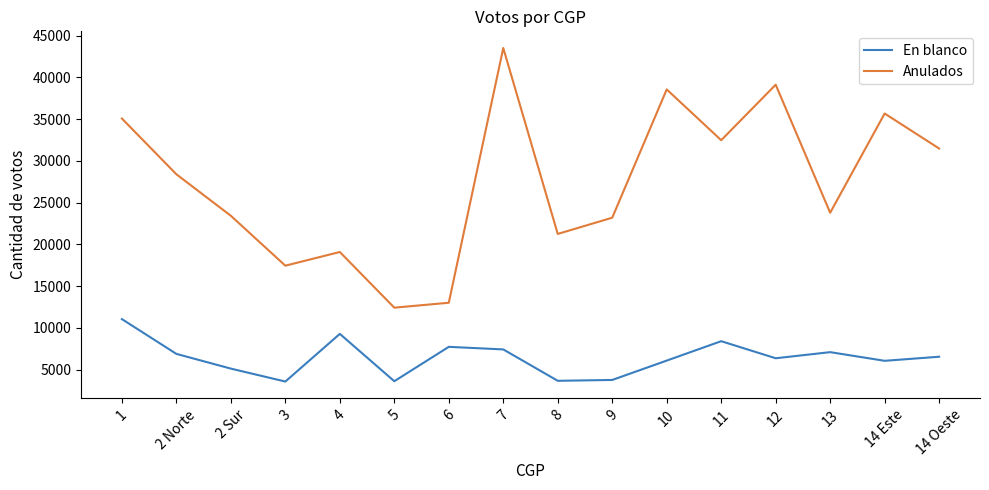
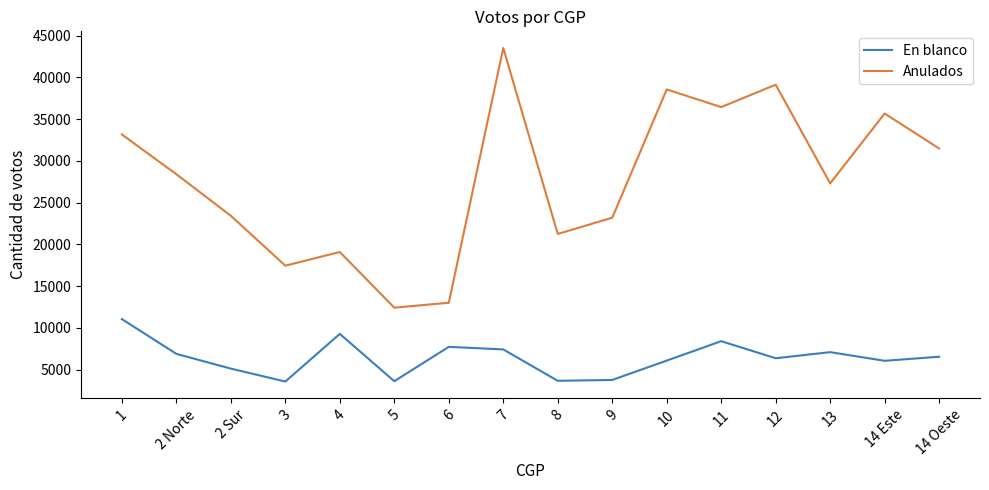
Anulados, 1: 35000 -> 33000
Anulados, 11: 32000 -> 36000
Anulados, 13: 24000 -> 27000
